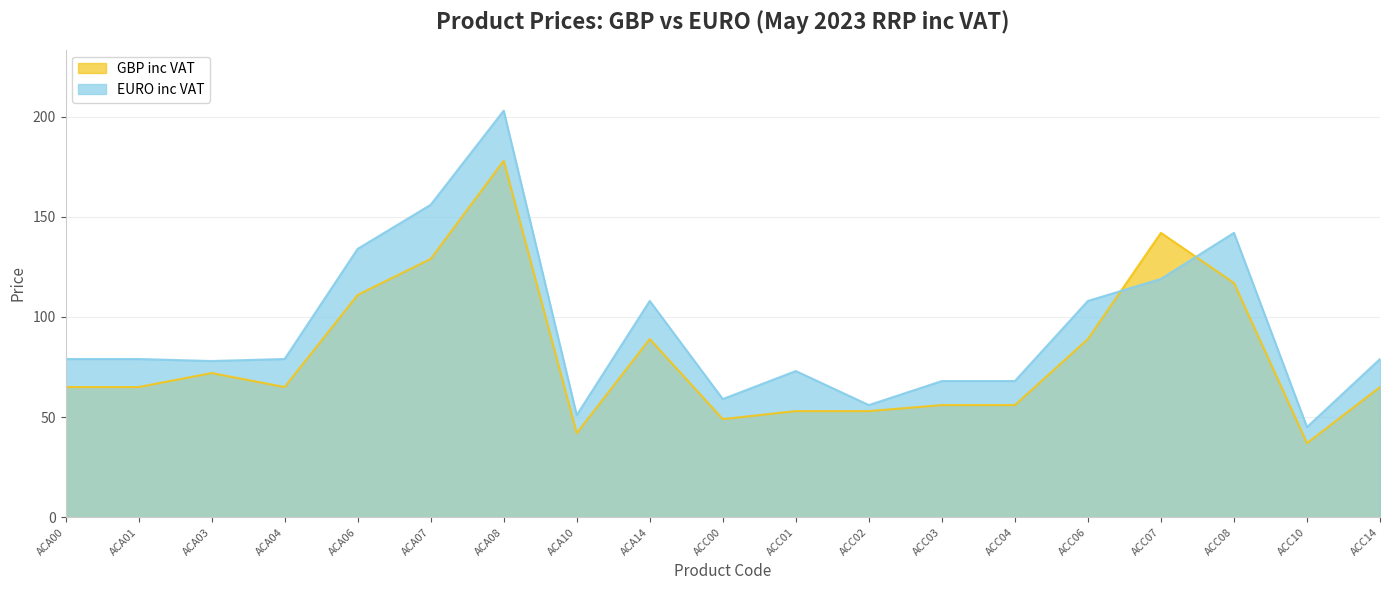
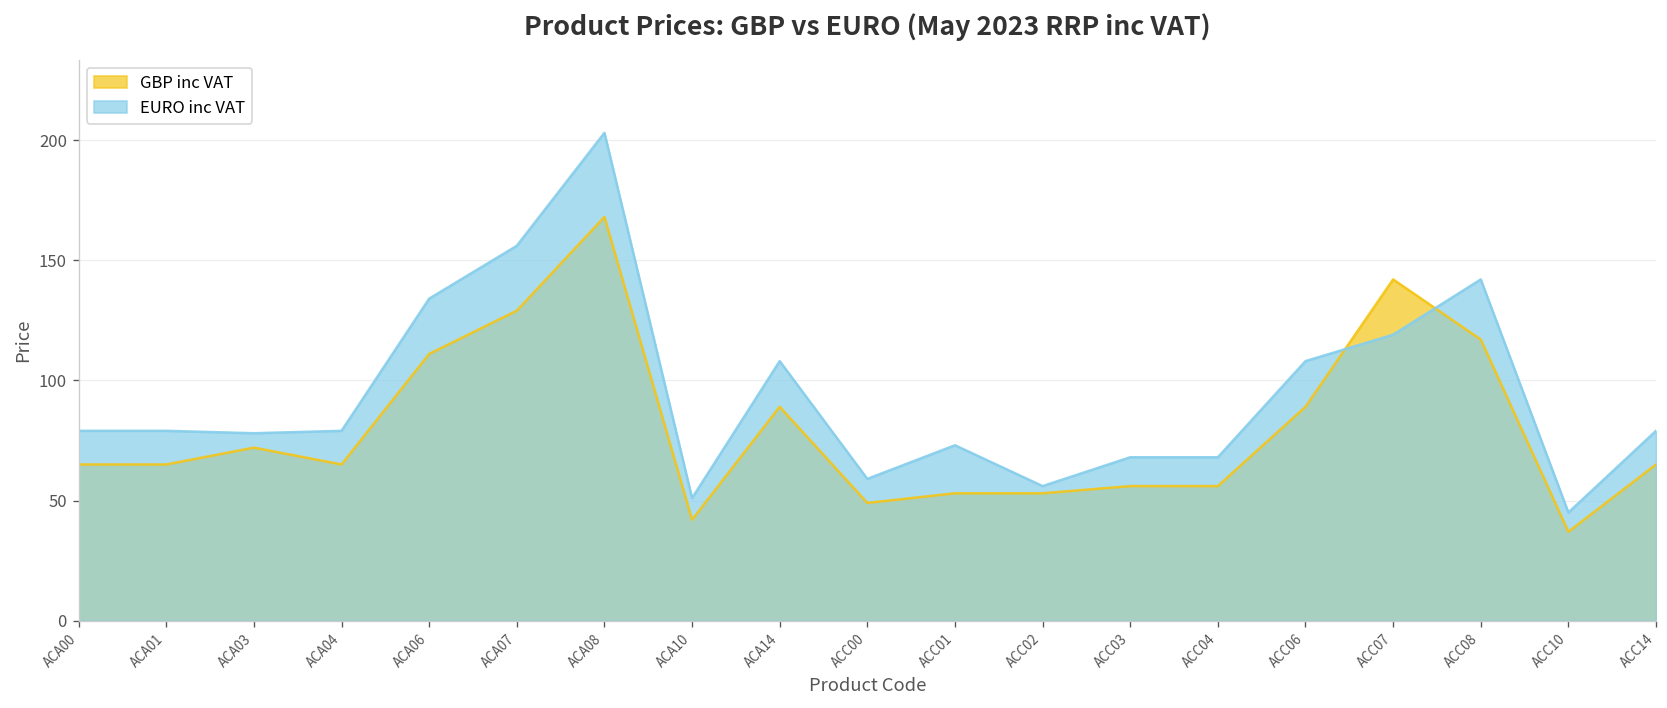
GBP inc VAT, ACA08: 178 -> 168
